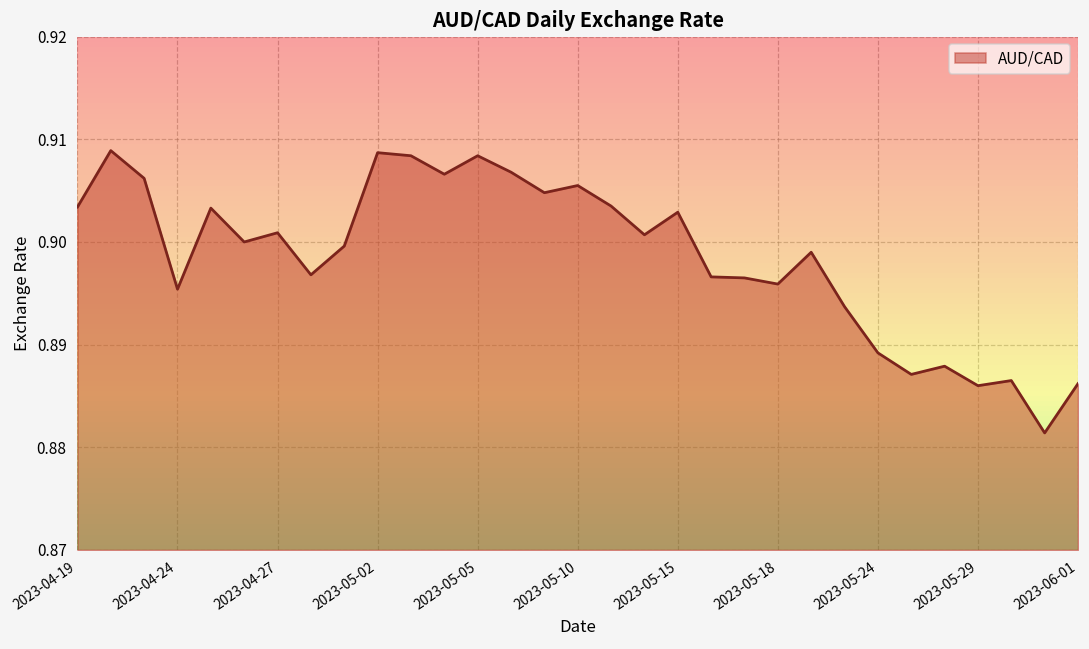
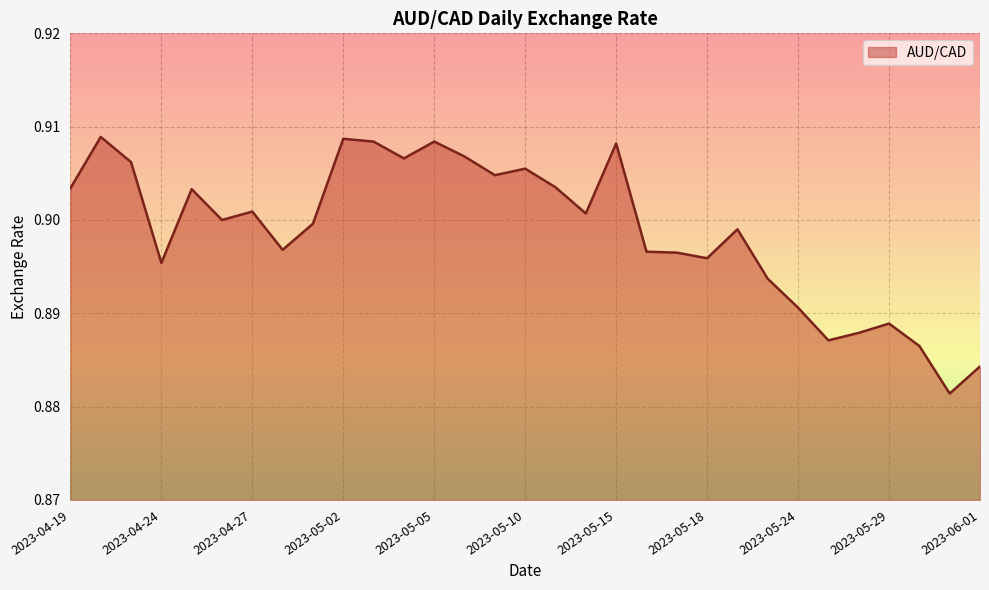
2023-05-15: 0.903 -> 0.908
2023-05-24: 0.889 -> 0.891
2023-05-29: 0.886 -> 0.889
2023-06-01: 0.886 -> 0.884
